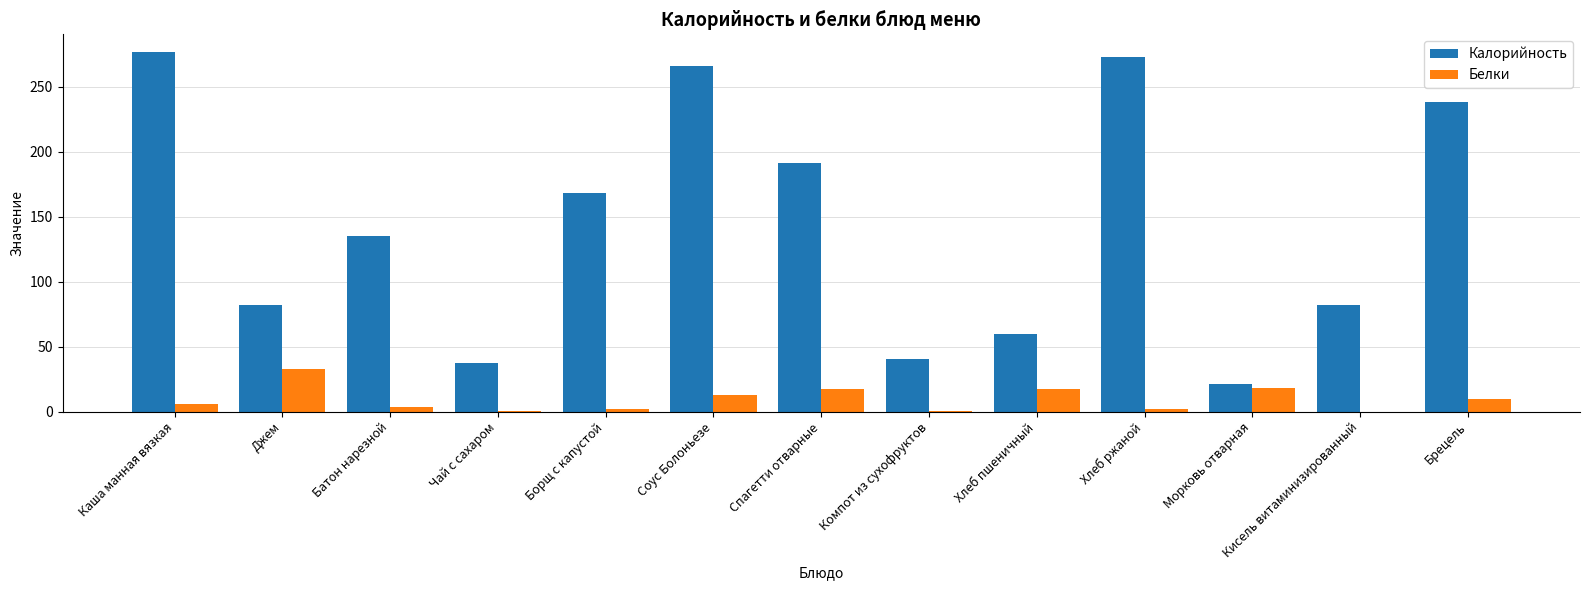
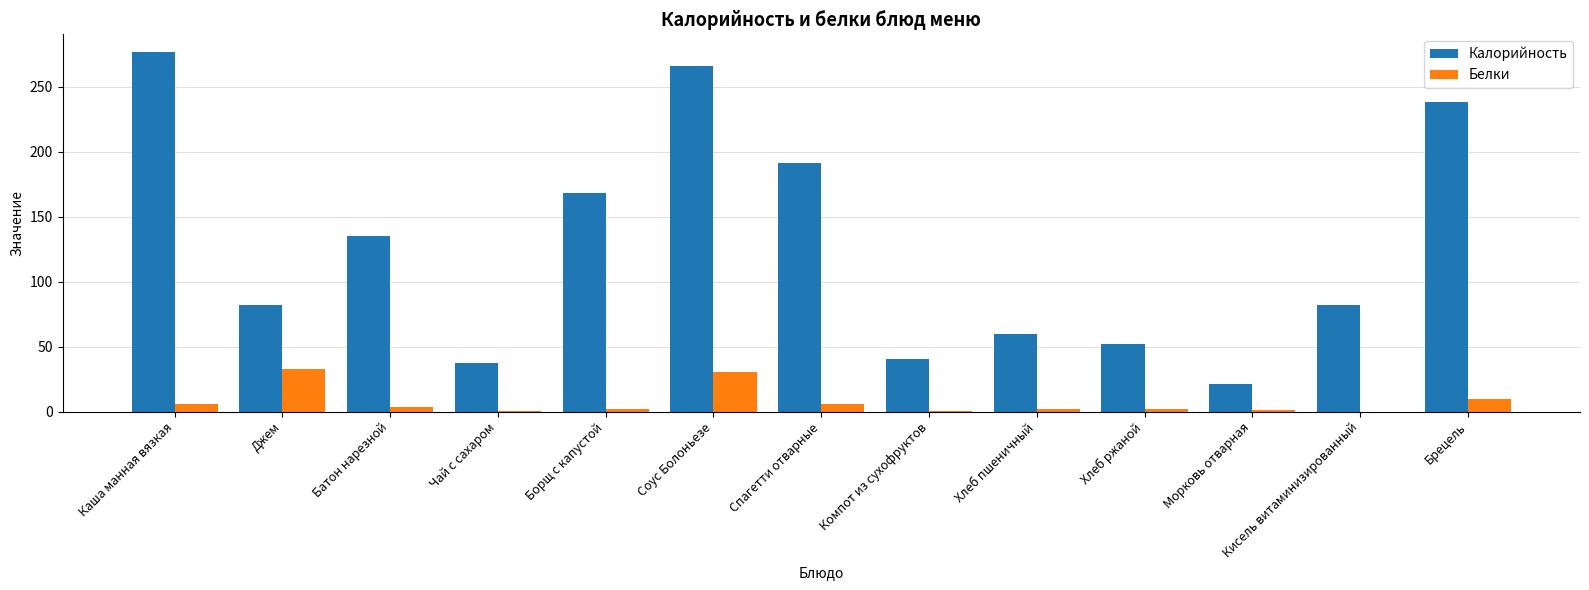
Белки, Соус Болоньезе: 13 -> 30
Белки, Спагетти отварные: 17 -> 6
Белки, Хлеб пшеничный: 17 -> 2
Калорийность, Хлеб ржаной: 273 -> 52
Белки, Морковь отварная: 18 -> 1
